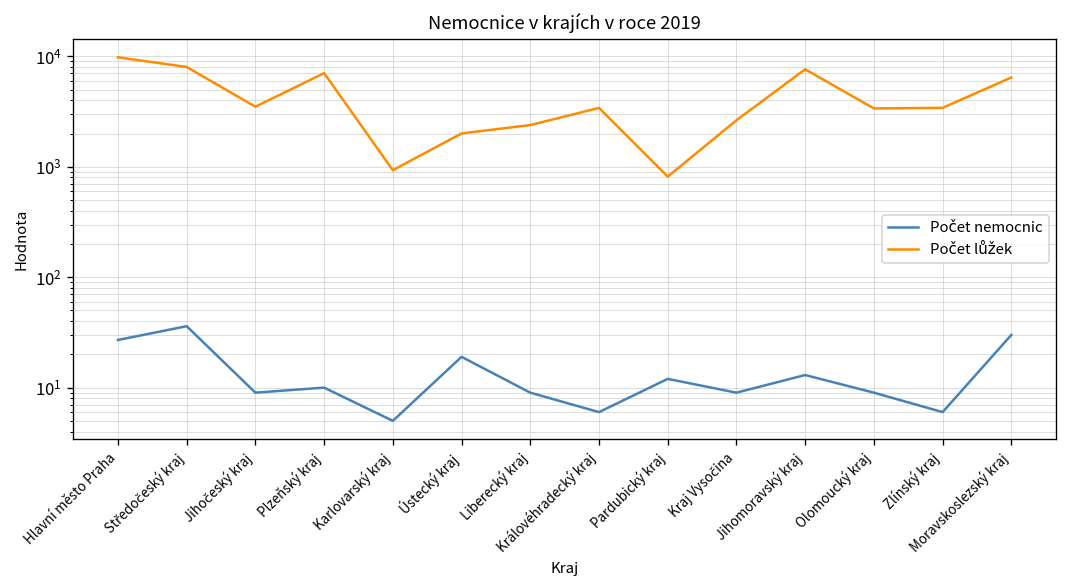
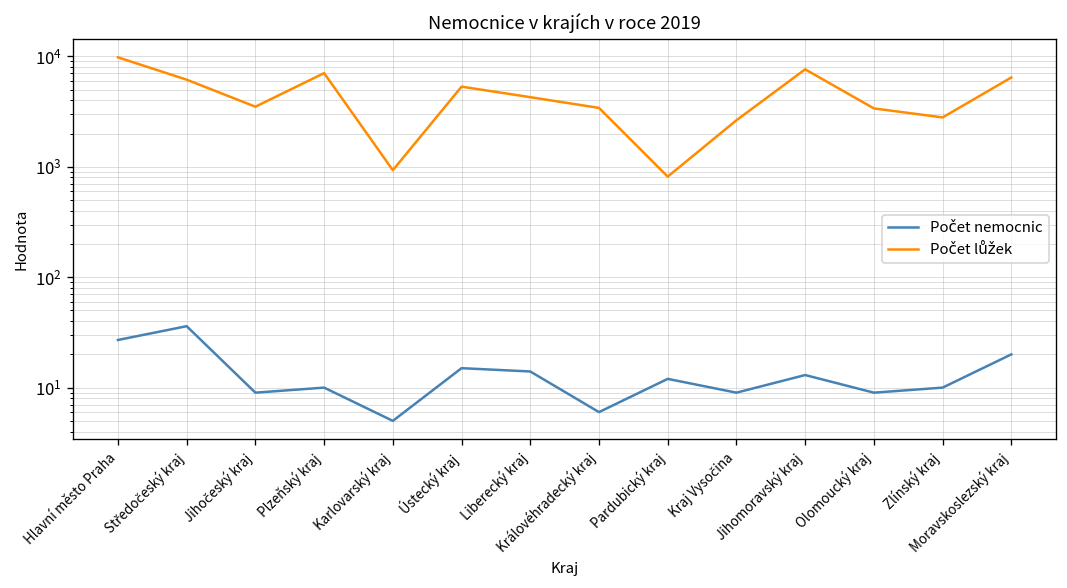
Počet lůžek, Středočeský kraj: 8000 -> 6000
Počet nemocnic, Ústecký kraj: 19 -> 15
Počet lůžek, Ústecký kraj: 2000 -> 5000
Počet nemocnic, Liberecký kraj: 9 -> 14
Počet lůžek, Liberecký kraj: 2400 -> 4000
Počet nemocnic, Zlínský kraj: 6 -> 10
Počet lůžek, Zlínský kraj: 3400 -> 2800
Počet nemocnic, Moravskoslezský kraj: 30 -> 20
